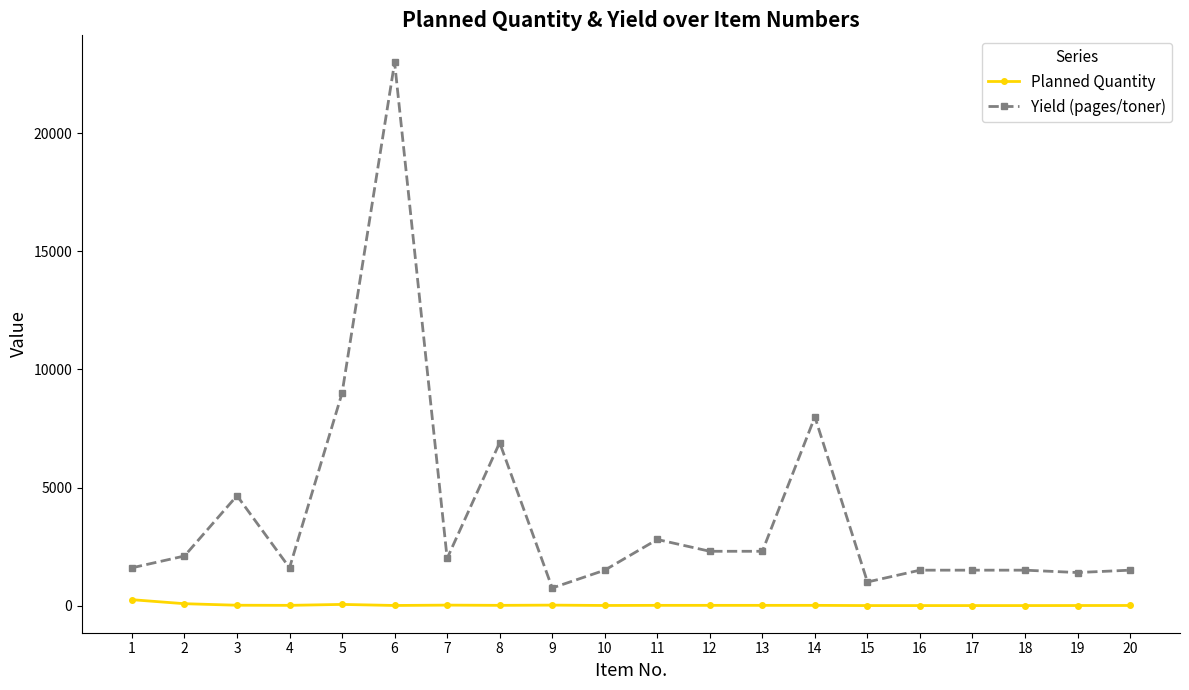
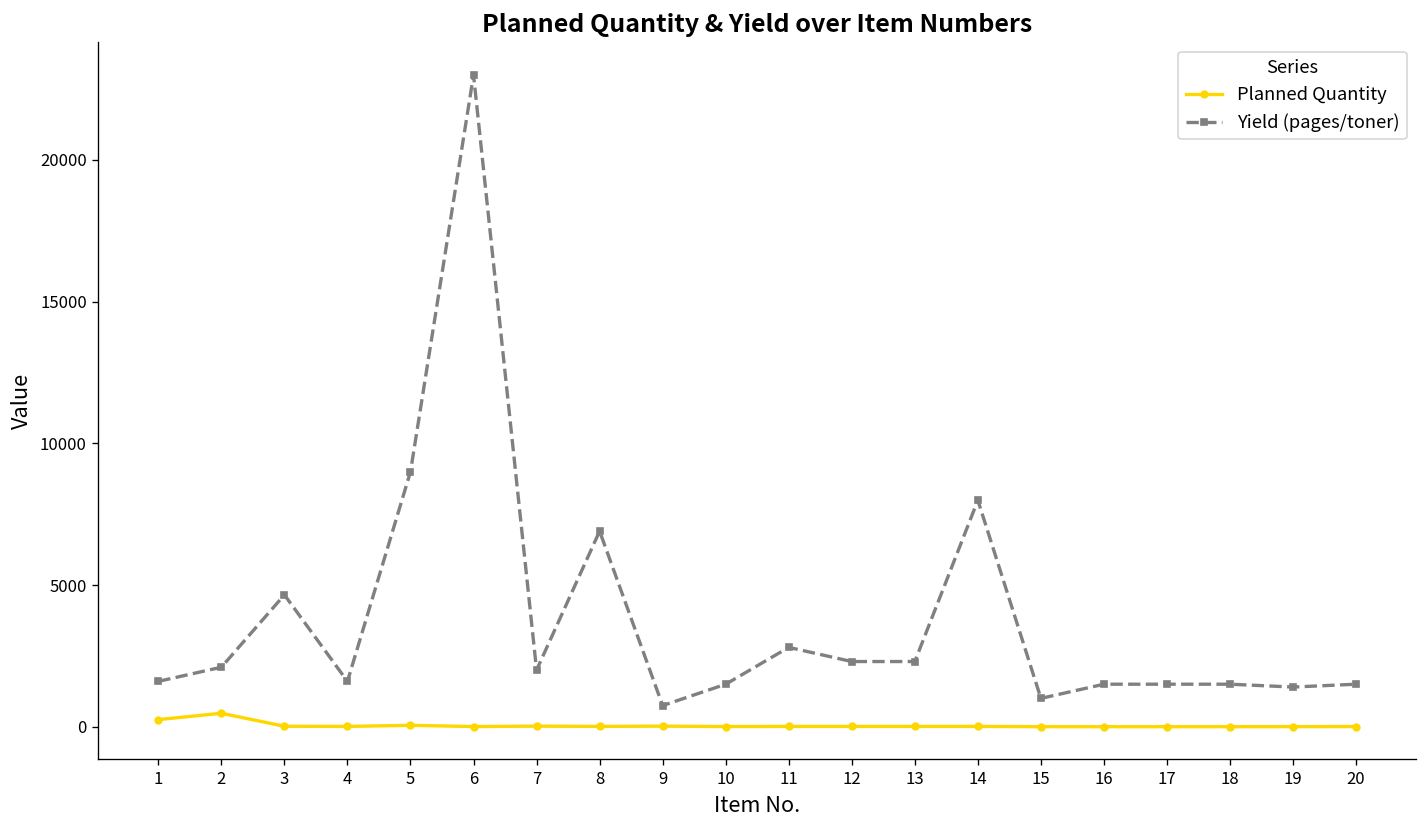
Planned Quantity, 2: 100 -> 500
